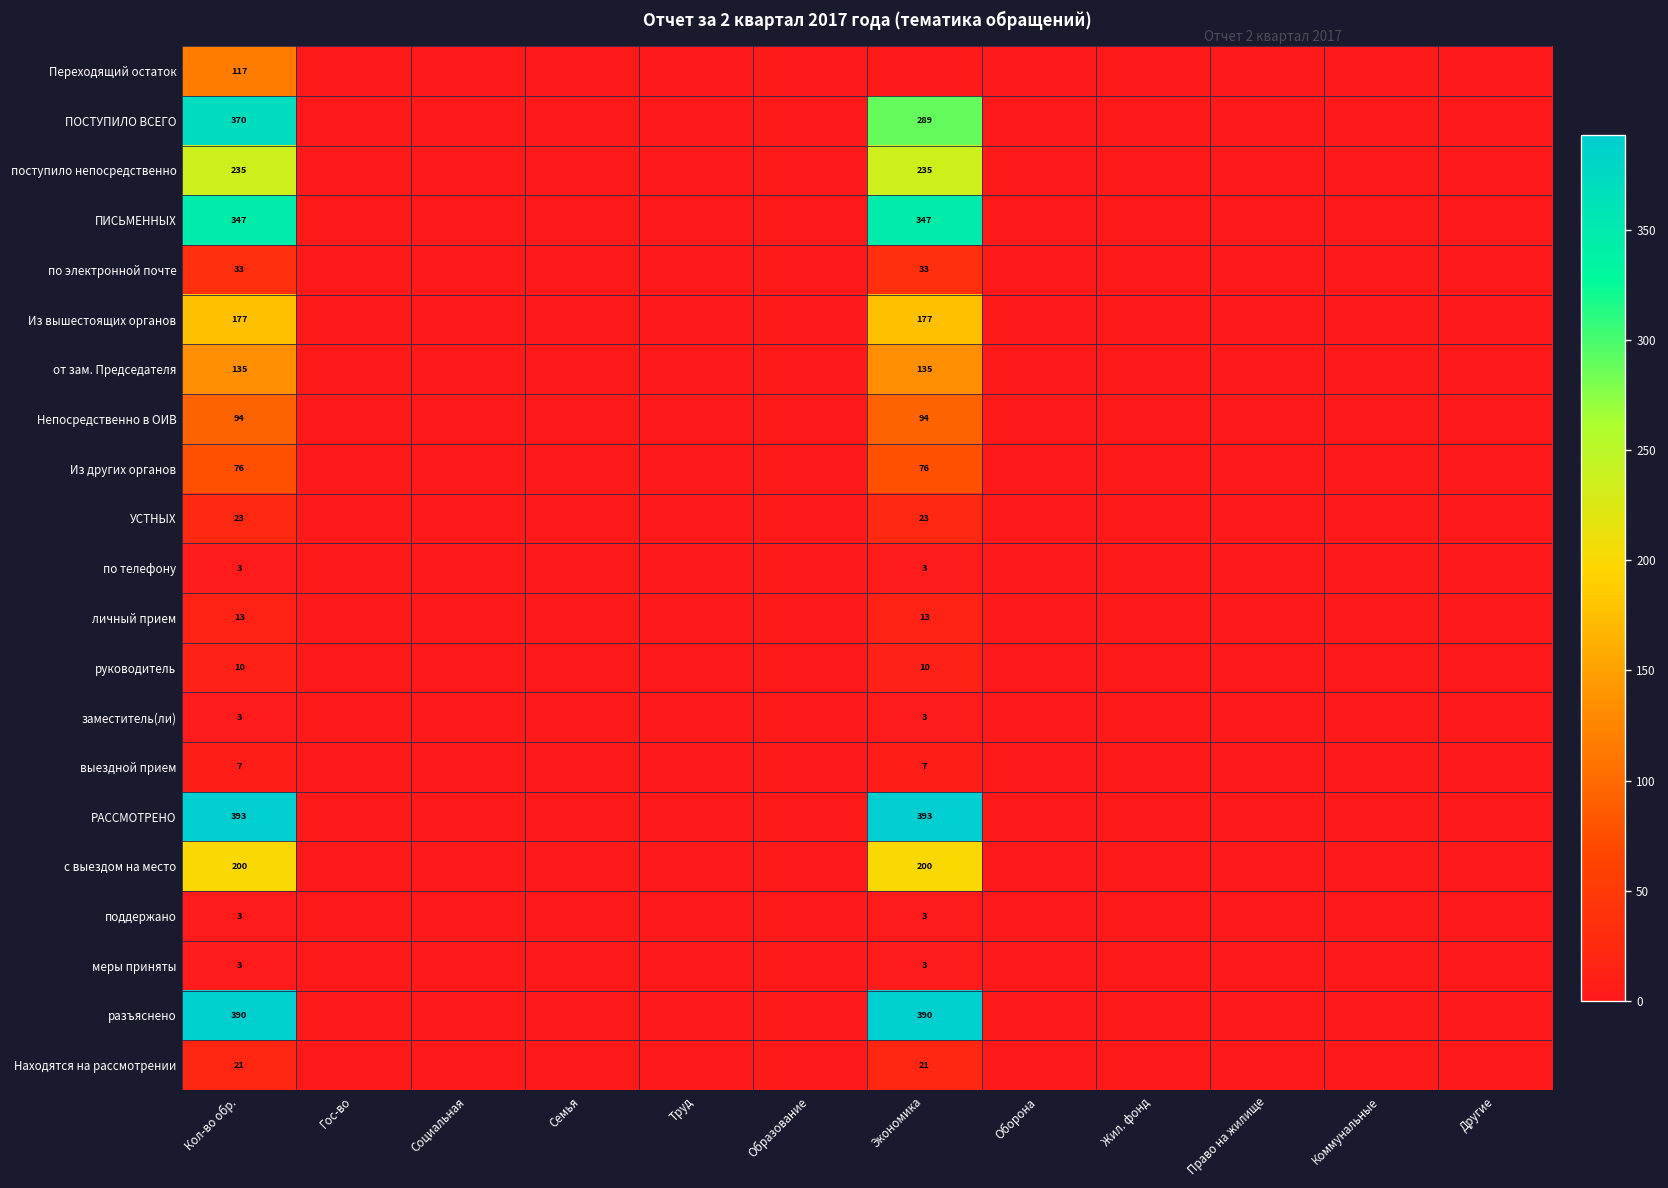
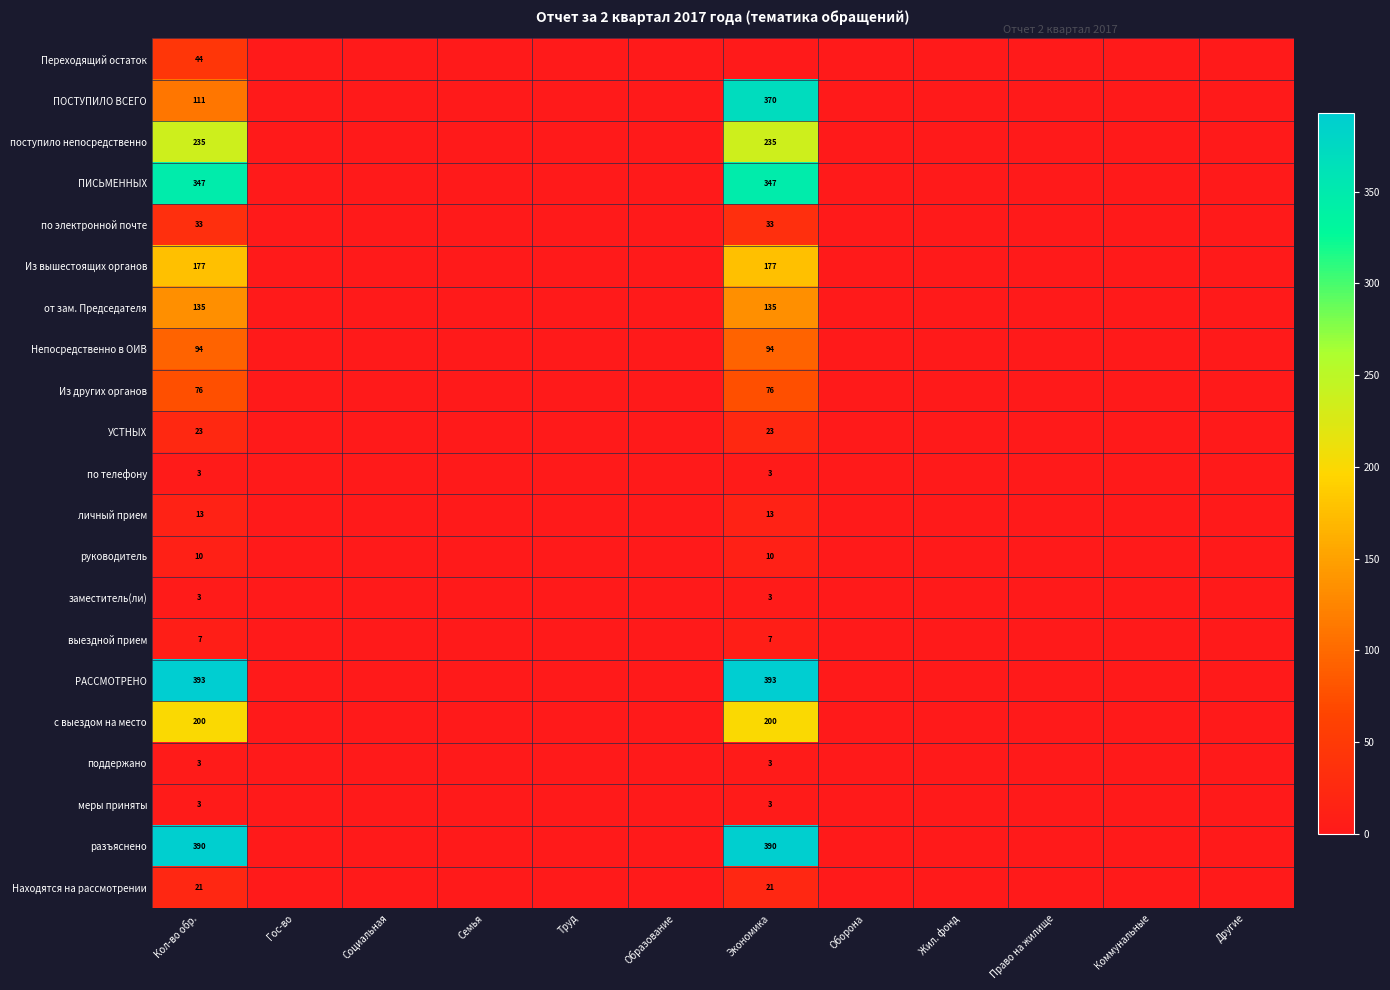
Переходящий остаток, Кол-во обр.: 117 -> 44
ПОСТУПИЛО ВСЕГО, Кол-во обр.: 370 -> 111
ПОСТУПИЛО ВСЕГО, Экономика: 289 -> 370
